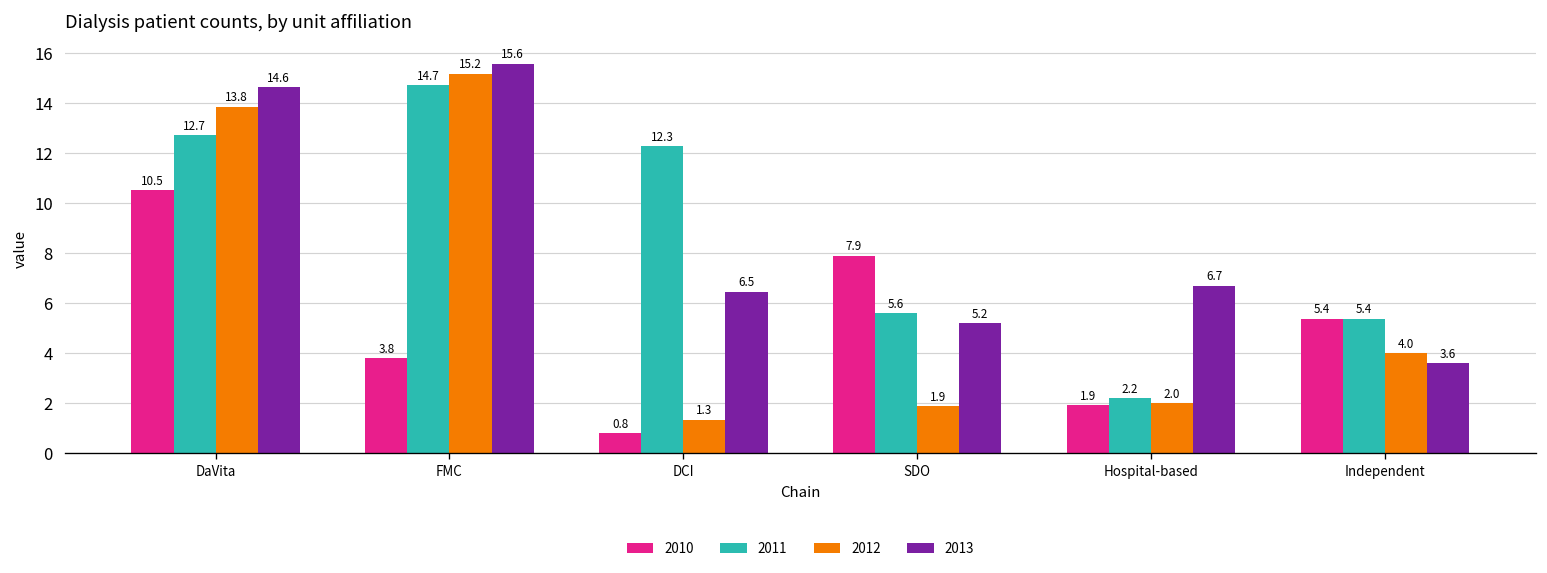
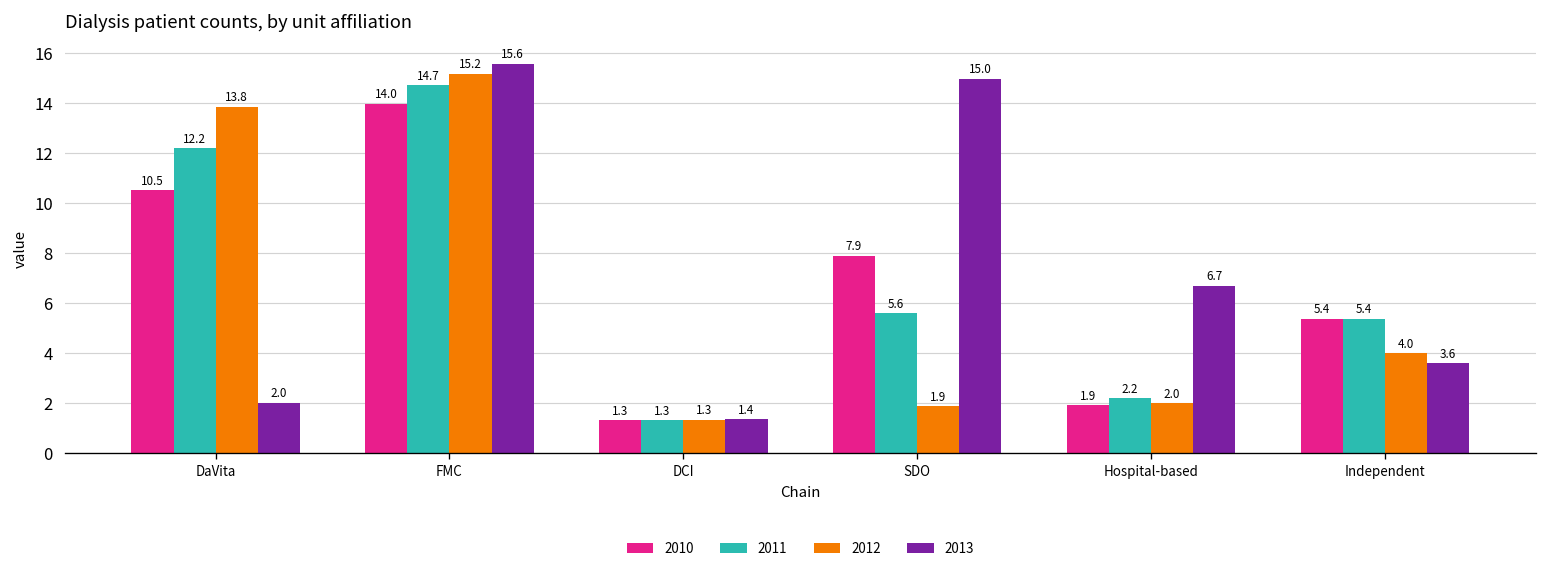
2011, DaVita: 12.7 -> 12.2
2013, DaVita: 14.6 -> 2.0
2010, FMC: 3.8 -> 14.0
2010, DCI: 0.8 -> 1.3
2011, DCI: 12.3 -> 1.3
2013, DCI: 6.5 -> 1.4
2013, SDO: 5.2 -> 15.0
